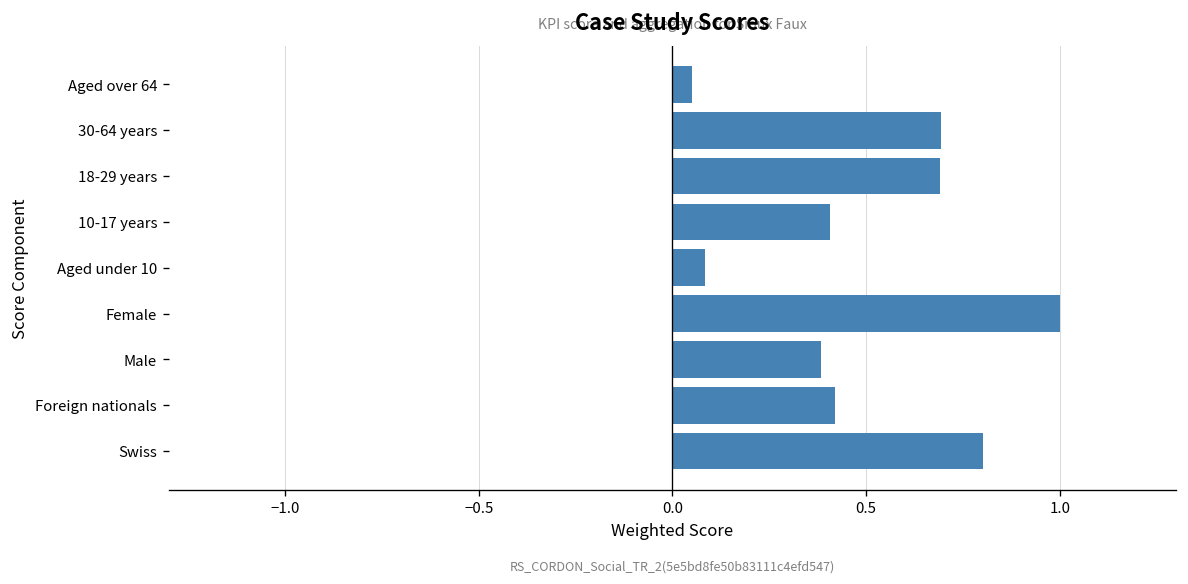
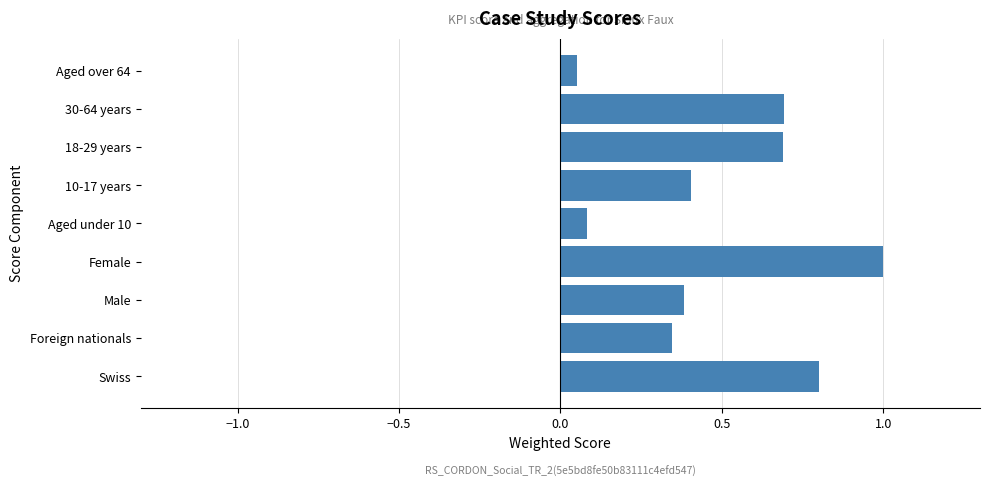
Foreign nationals: 0.42 -> 0.35
